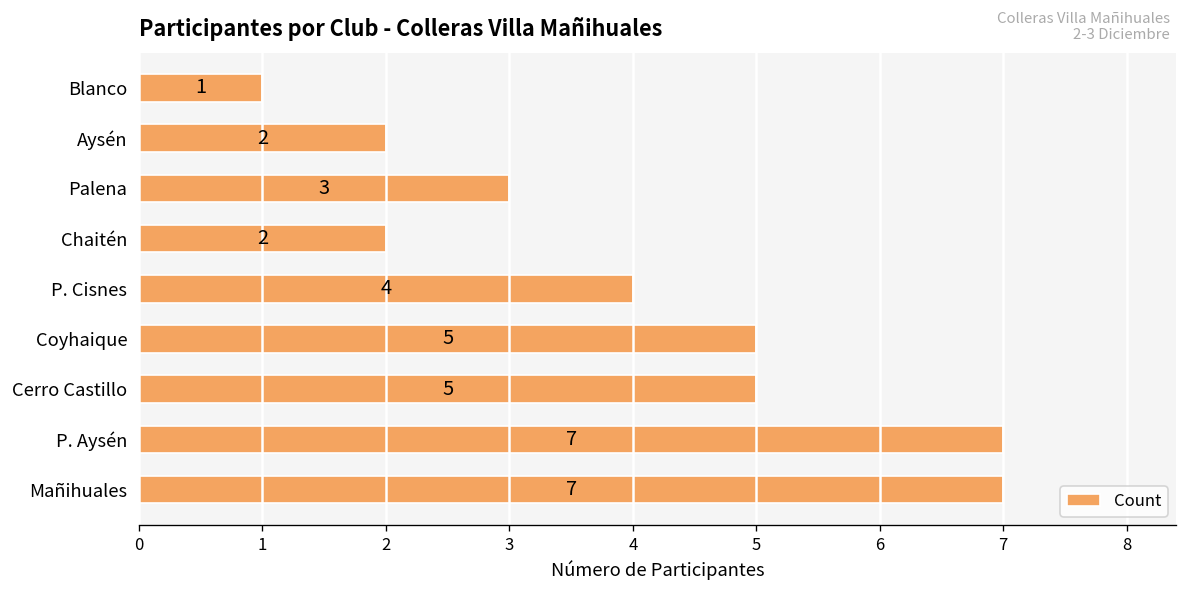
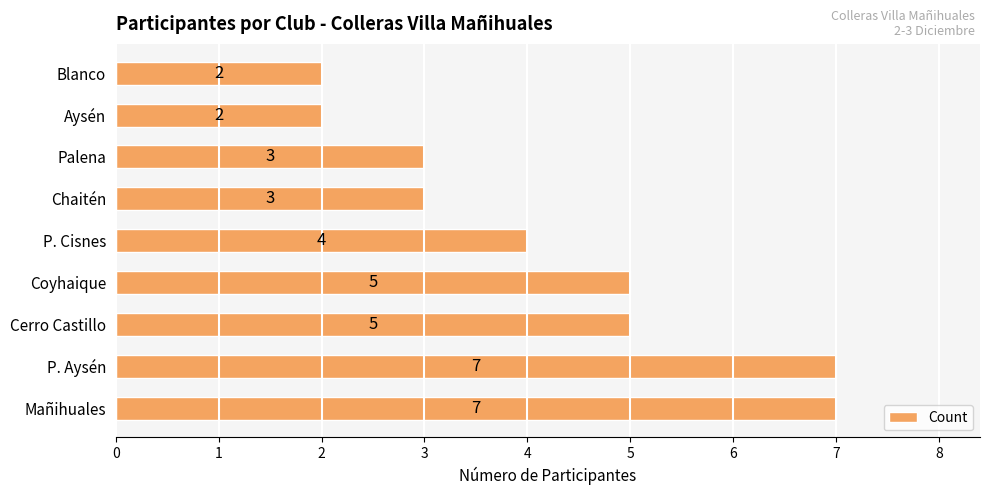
Blanco: 1 -> 2
Chaitén: 2 -> 3
